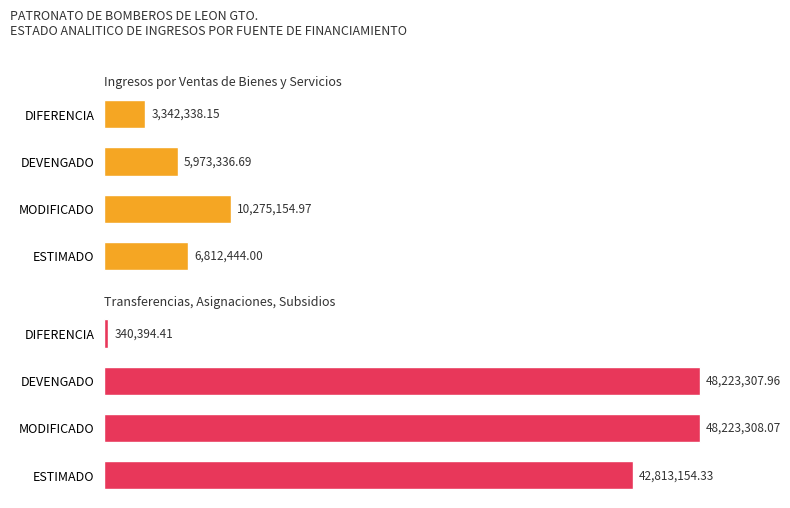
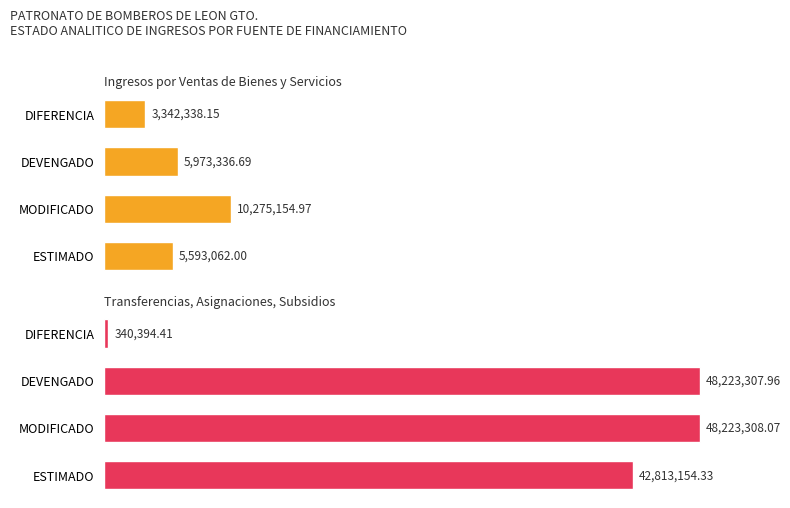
Ingresos por Ventas de Bienes y Servicios, ESTIMADO: 6,812,444.00 -> 5,593,062.00
